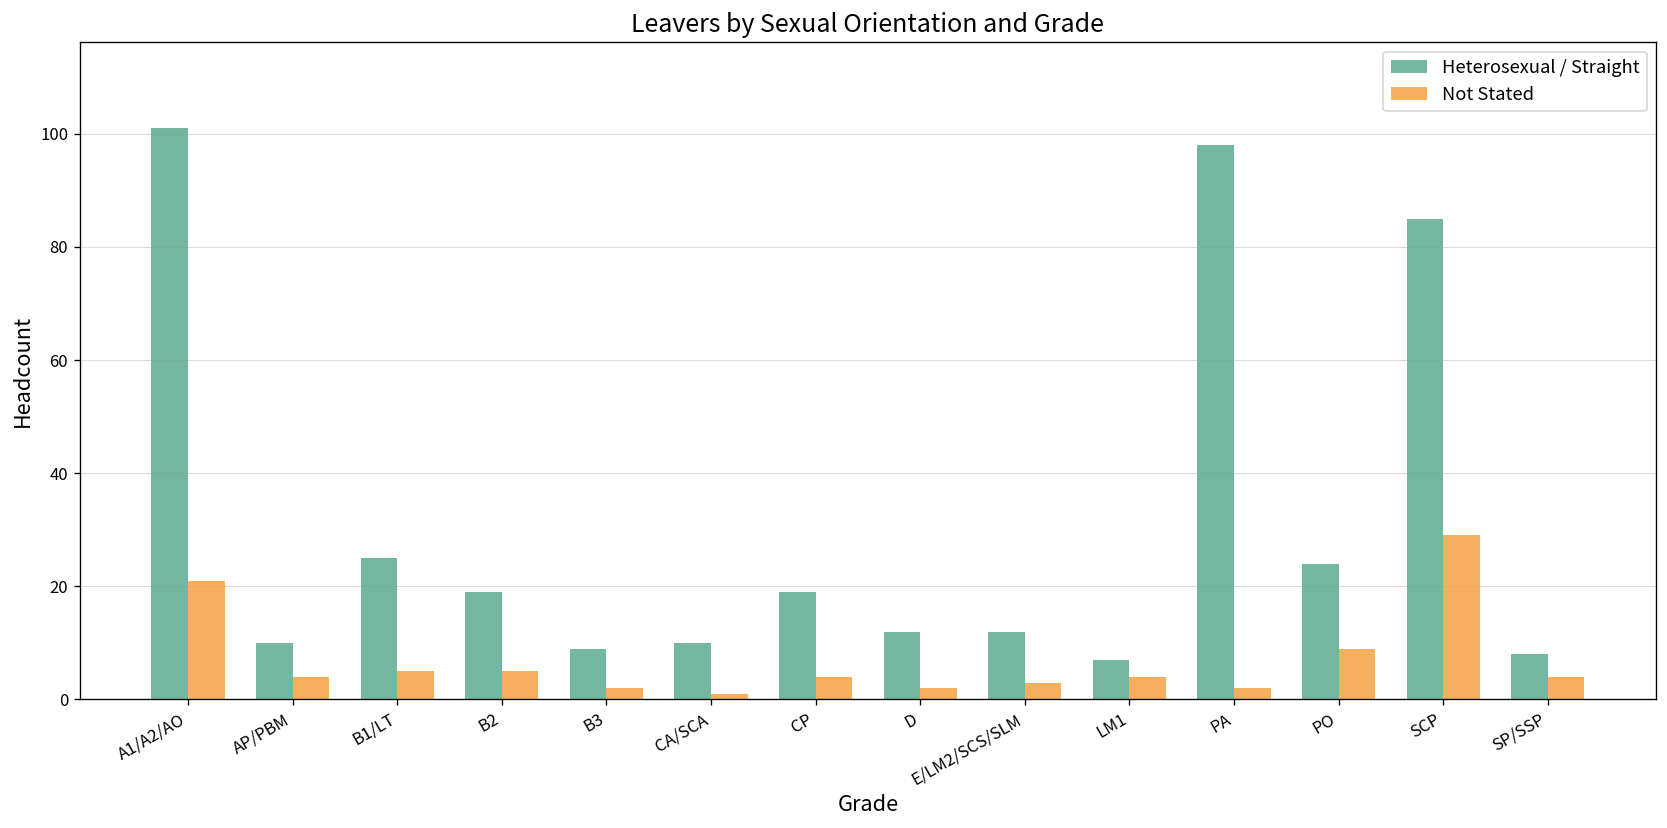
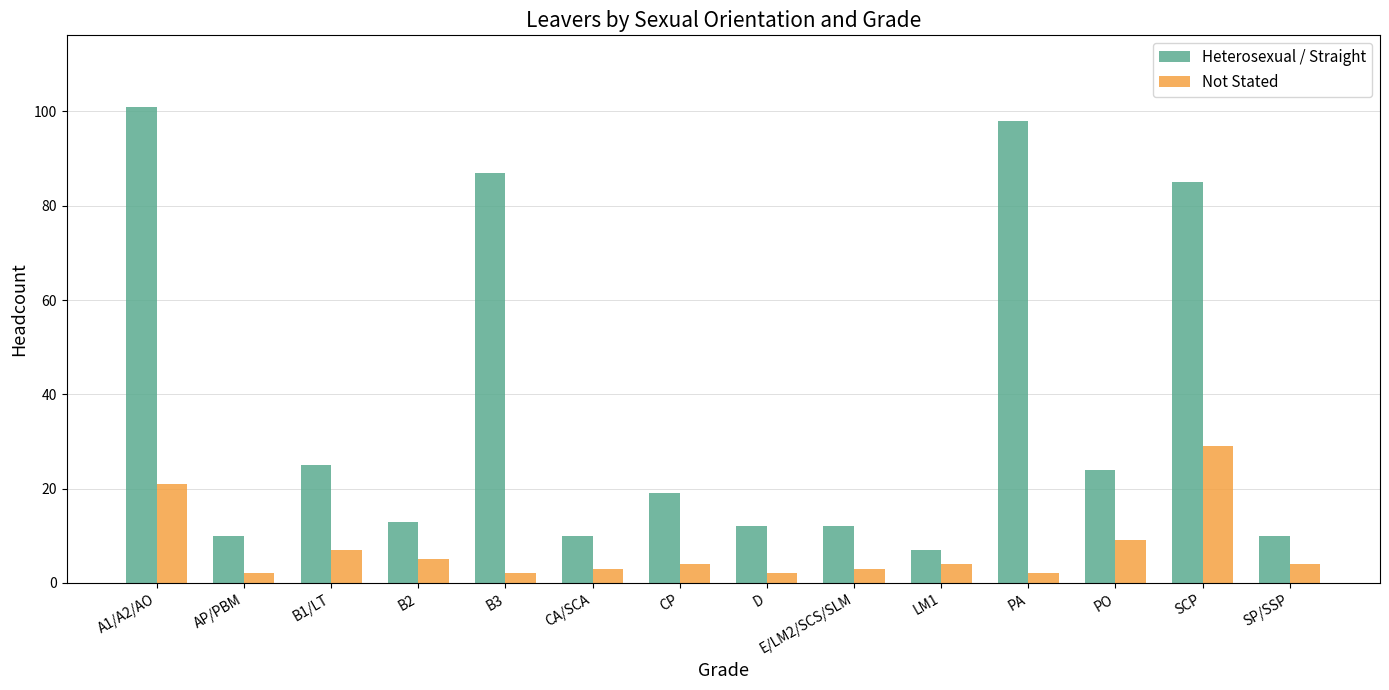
Not Stated, AP/PBM: 4 -> 2
Not Stated, B1/LT: 5 -> 7
Heterosexual / Straight, B2: 19 -> 13
Heterosexual / Straight, B3: 9 -> 87
Not Stated, CA/SCA: 1 -> 3
Heterosexual / Straight, SP/SSP: 8 -> 10
